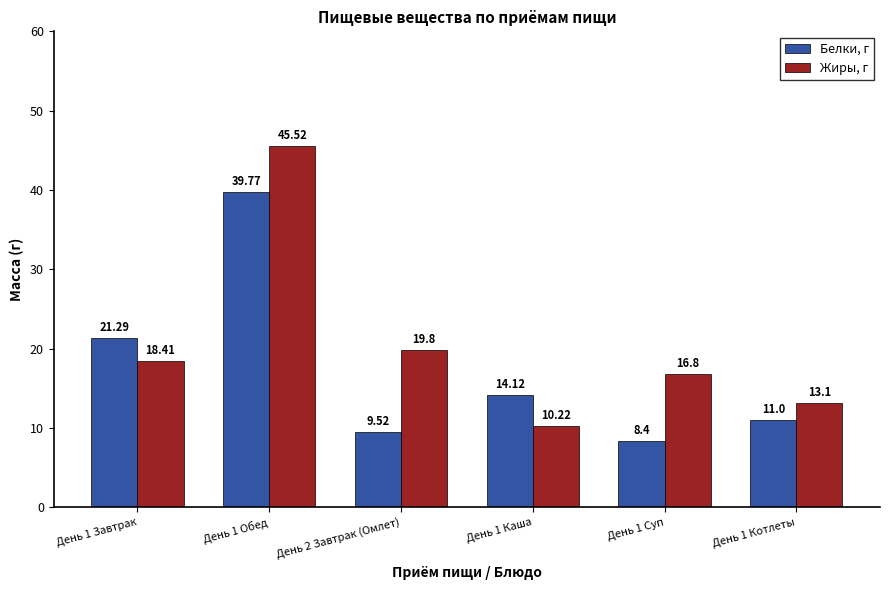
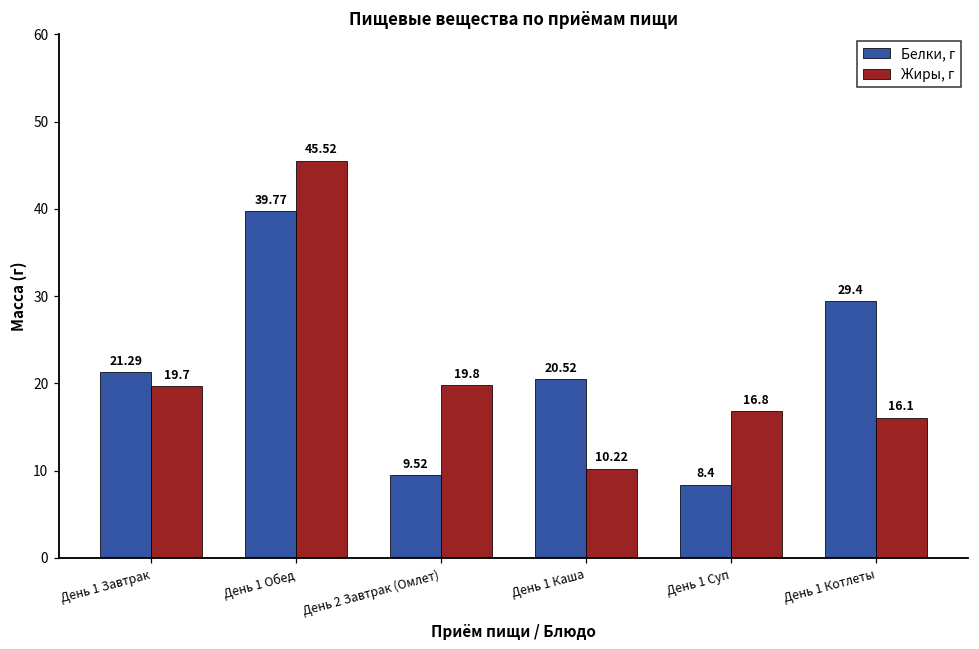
Жиры, г, День 1 Завтрак: 18.41 -> 19.7
Белки, г, День 1 Каша: 14.12 -> 20.52
Белки, г, День 1 Котлеты: 11.0 -> 29.4
Жиры, г, День 1 Котлеты: 13.1 -> 16.1
